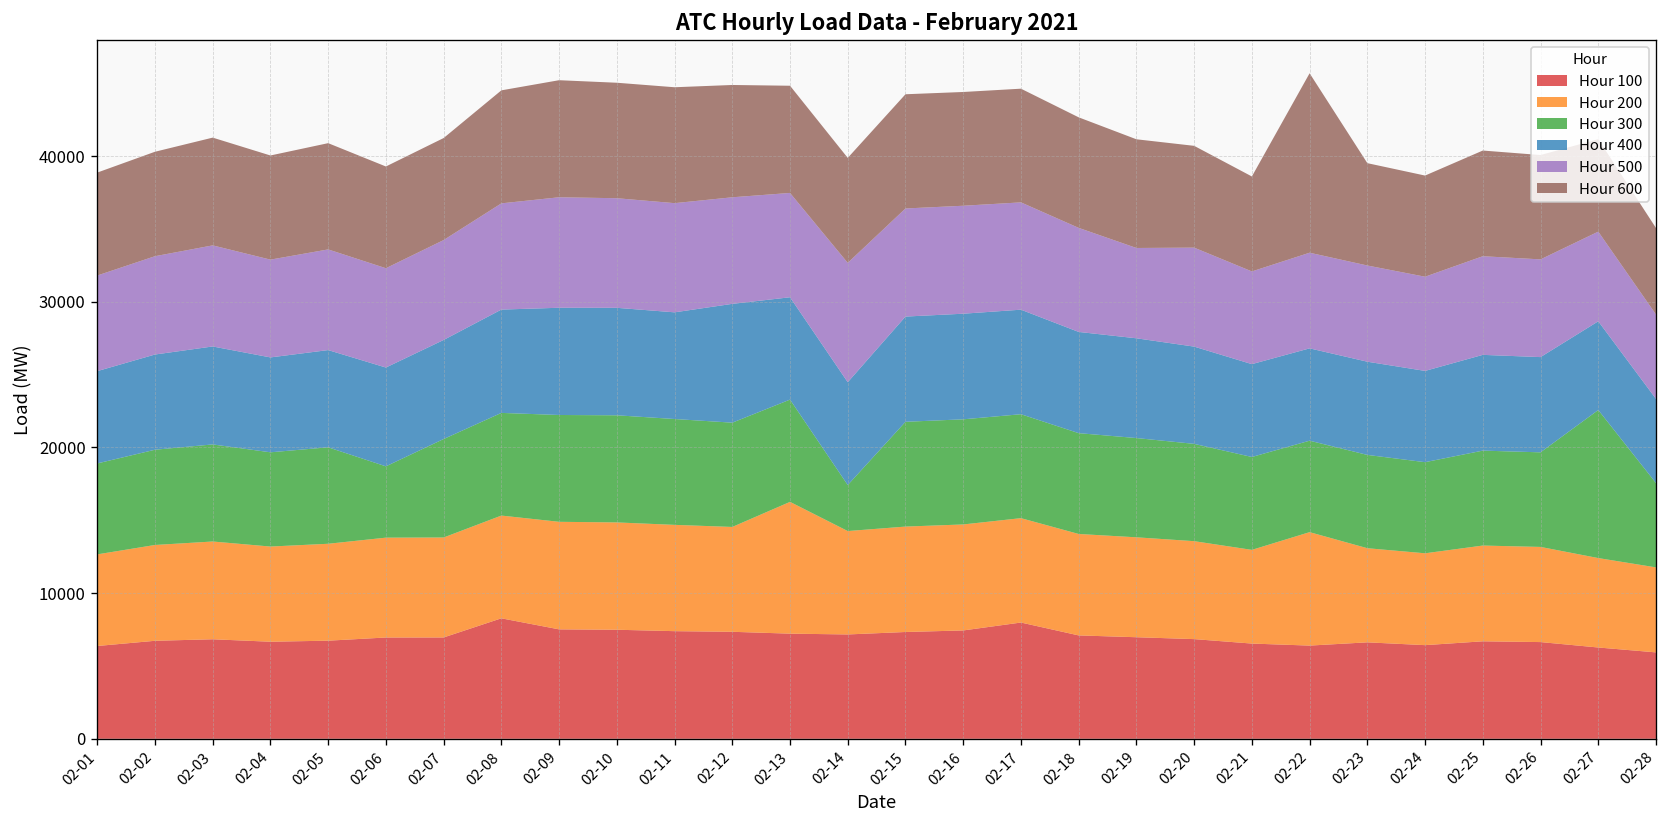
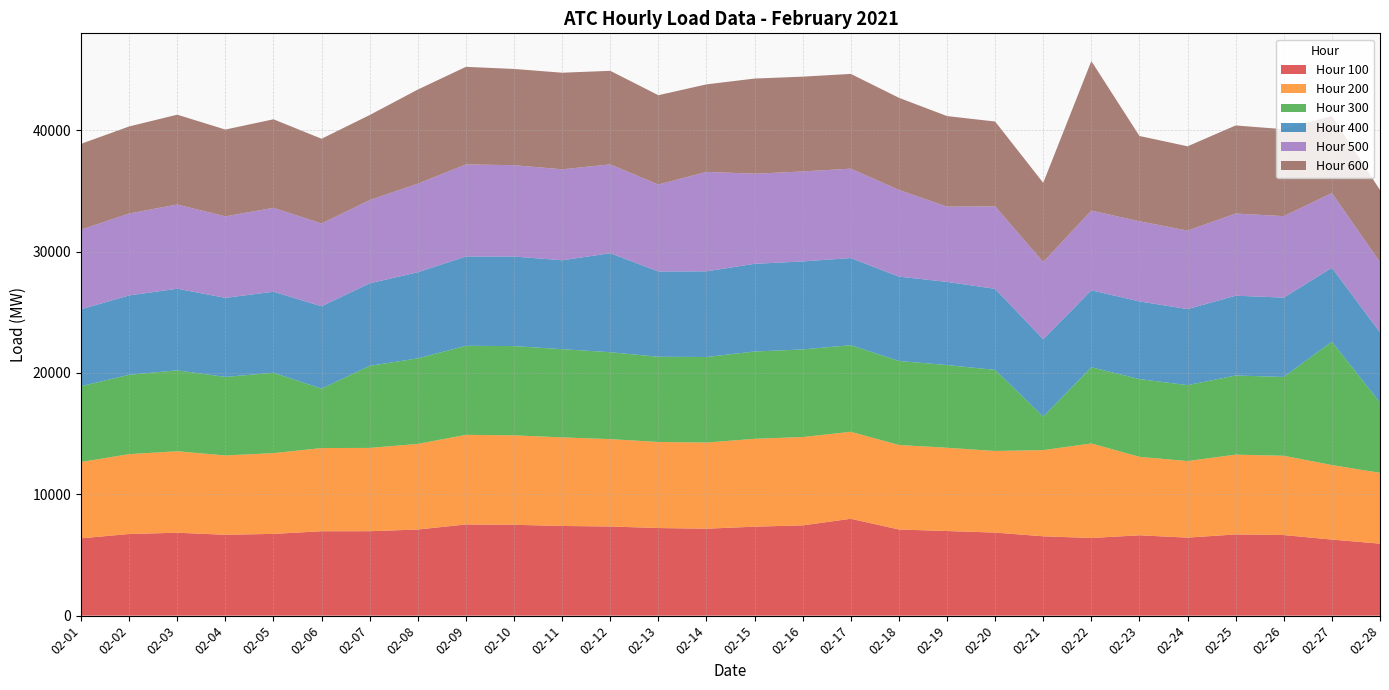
Hour 100, 02-08: 8300 -> 7100
Hour 200, 02-13: 9000 -> 7100
Hour 300, 02-14: 3200 -> 7000
Hour 200, 02-21: 6400 -> 7100
Hour 300, 02-21: 6400 -> 2800
